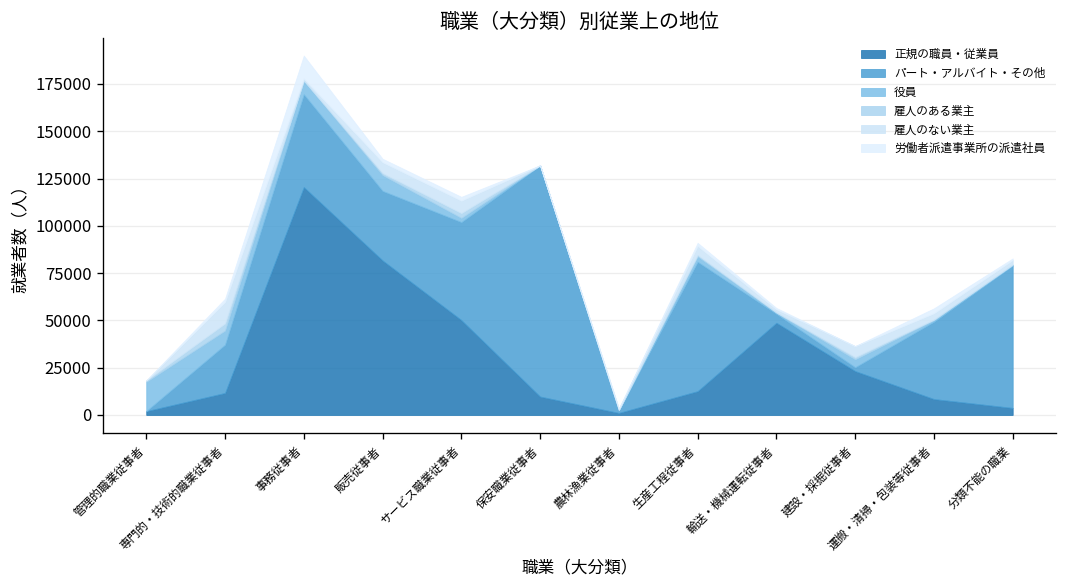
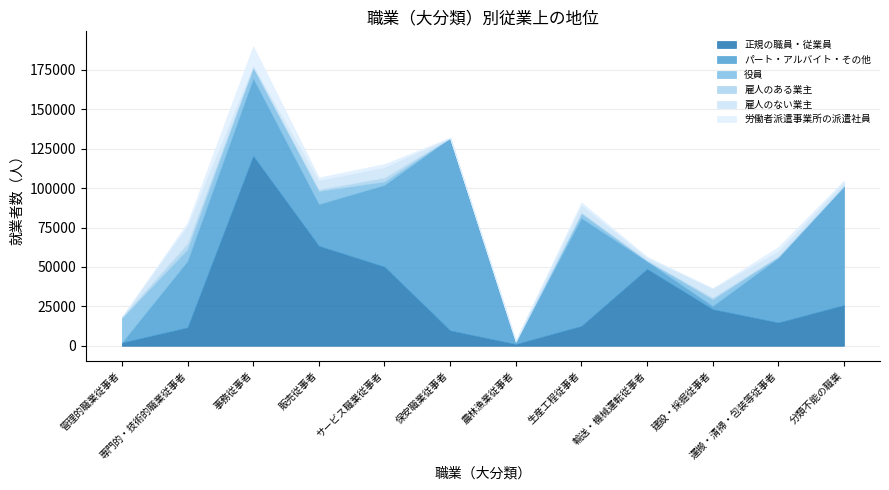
パート・アルバイト・その他, 専門的・技術的職業従事者: 26000 -> 42000
正規の職員・従業員, 販売従事者: 82000 -> 63000
パート・アルバイト・その他, 販売従事者: 37000 -> 26000
正規の職員・従業員, 運搬・清掃・包装等従事者: 8000 -> 15000
正規の職員・従業員, 分類不能の職業: 4000 -> 26000
